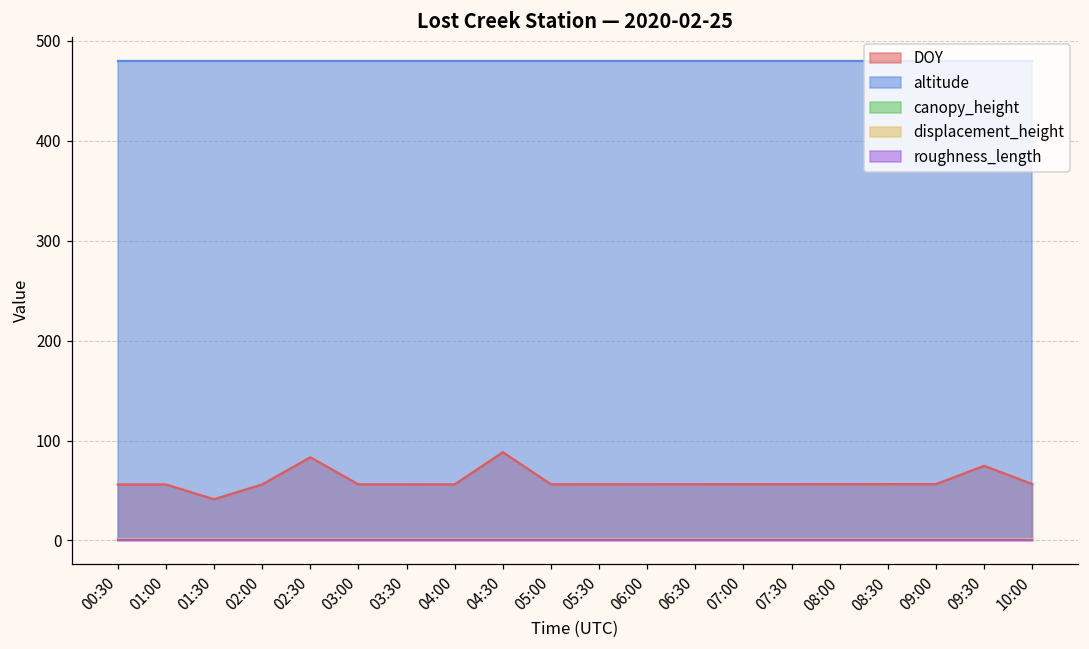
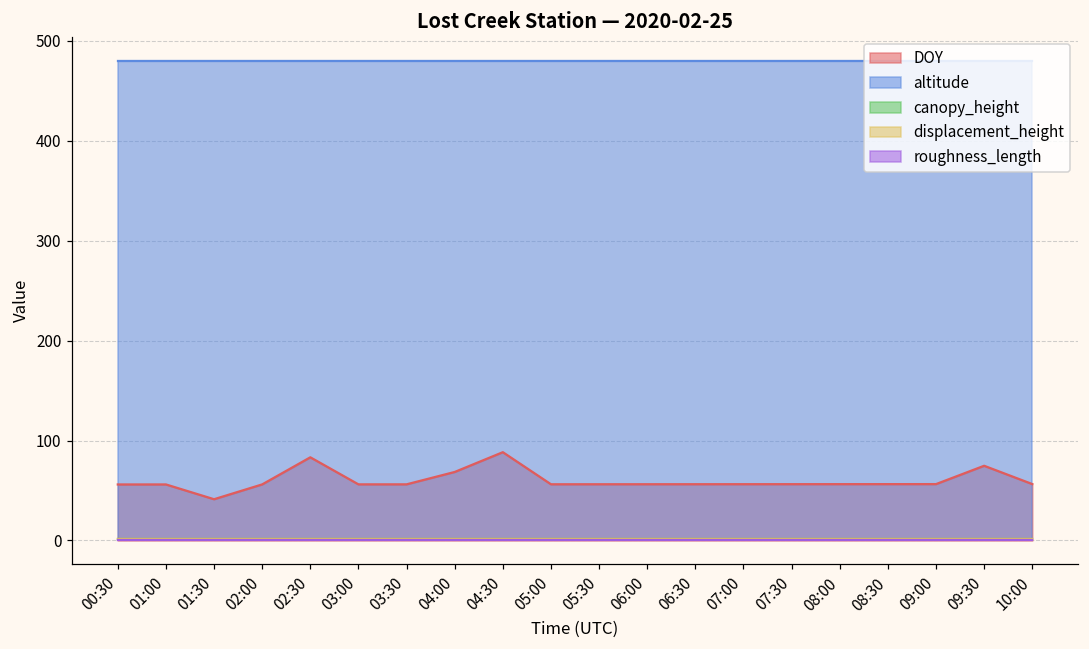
DOY, 04:00: 60 -> 70
